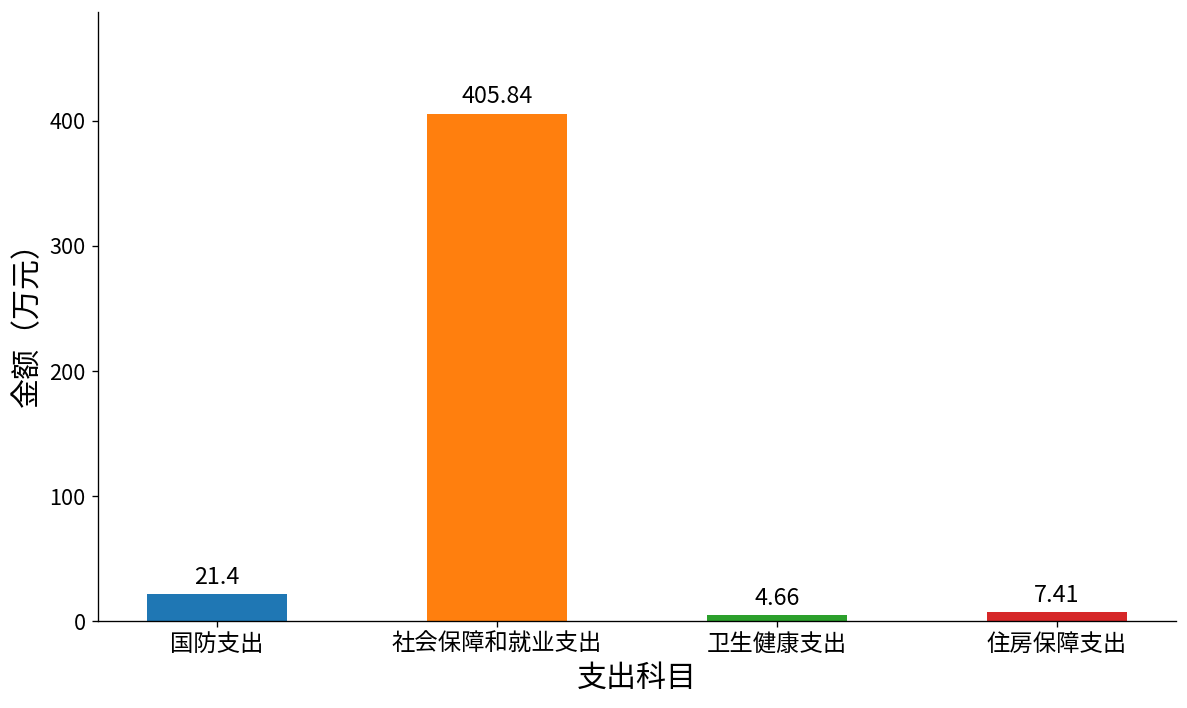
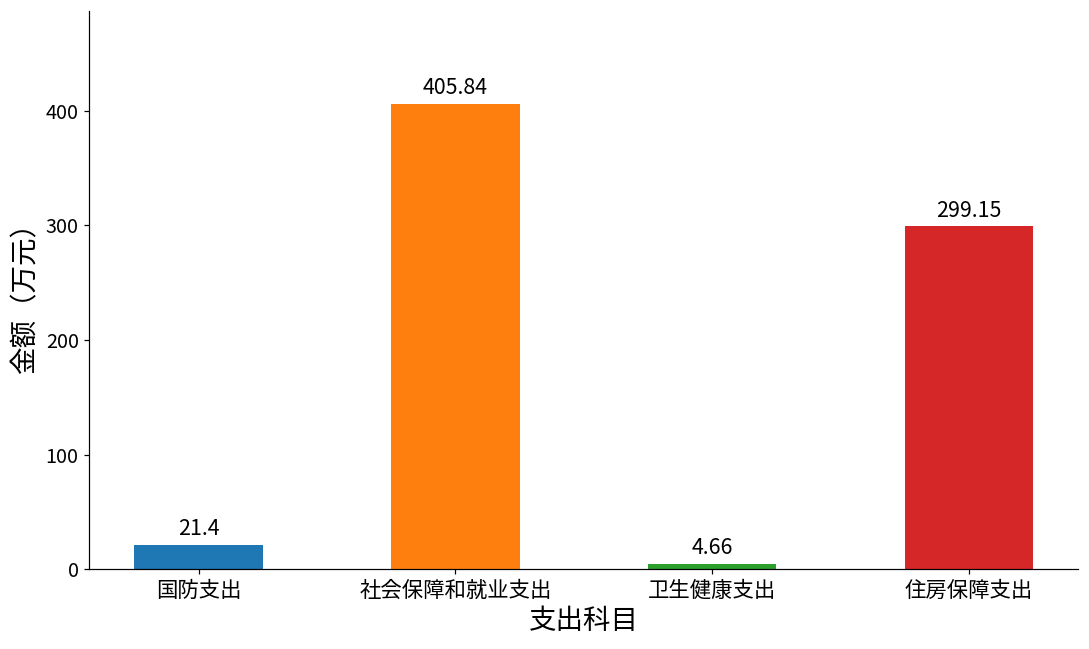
住房保障支出: 7.41 -> 299.15
